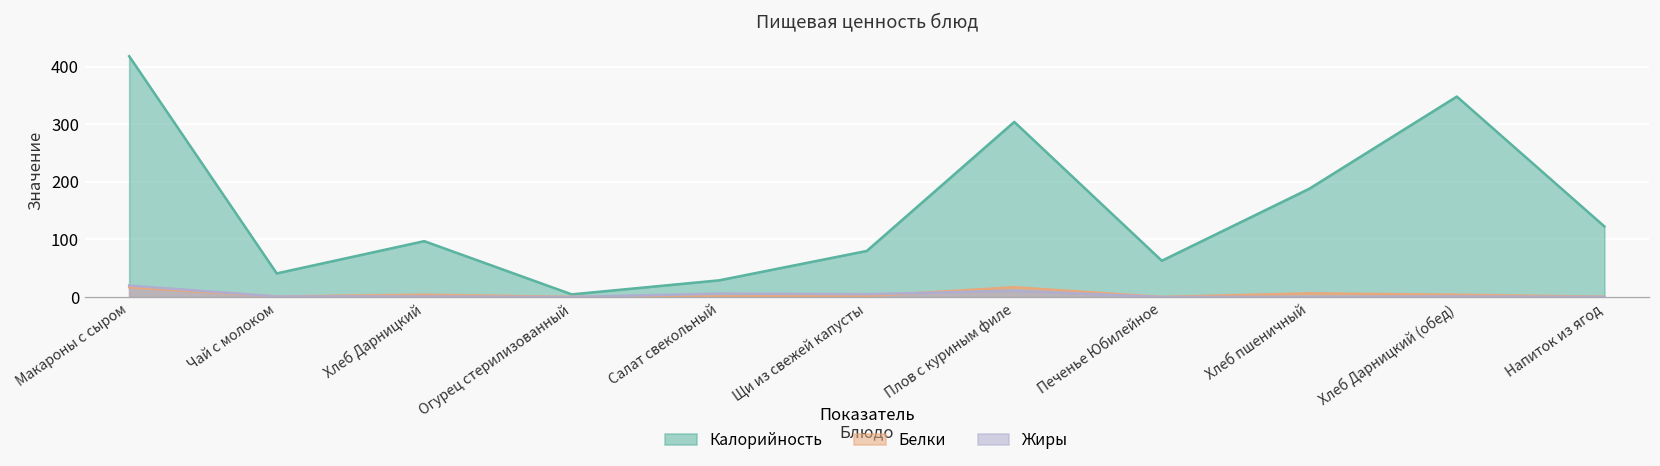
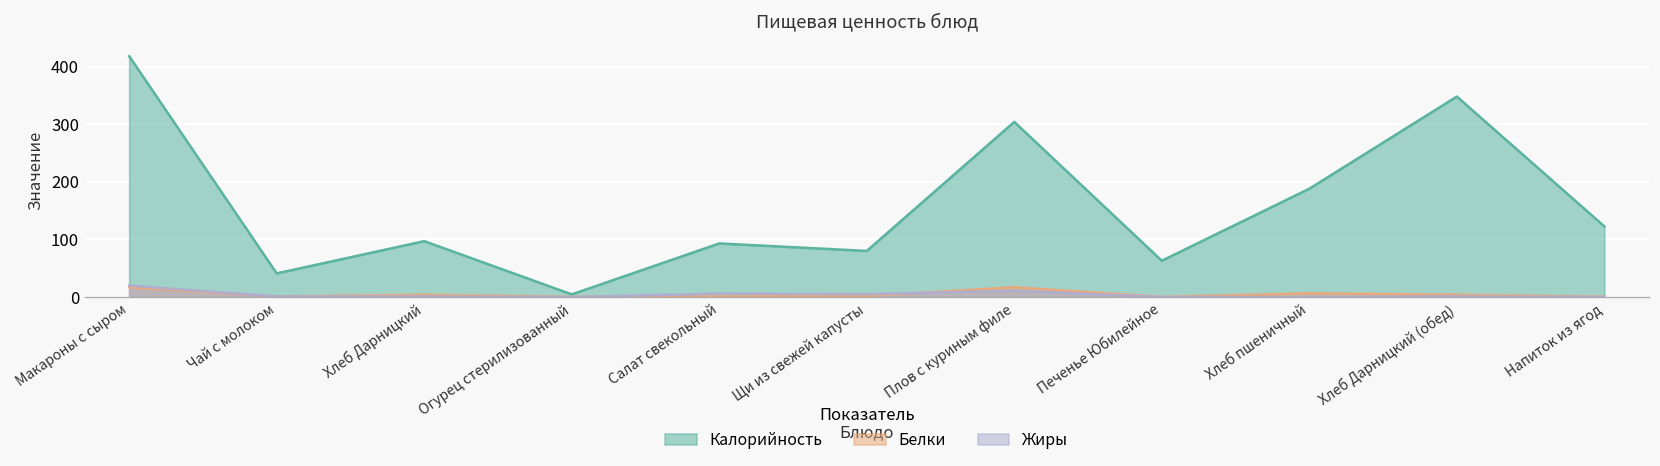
Калорийность, Салат свекольный: 30 -> 90
